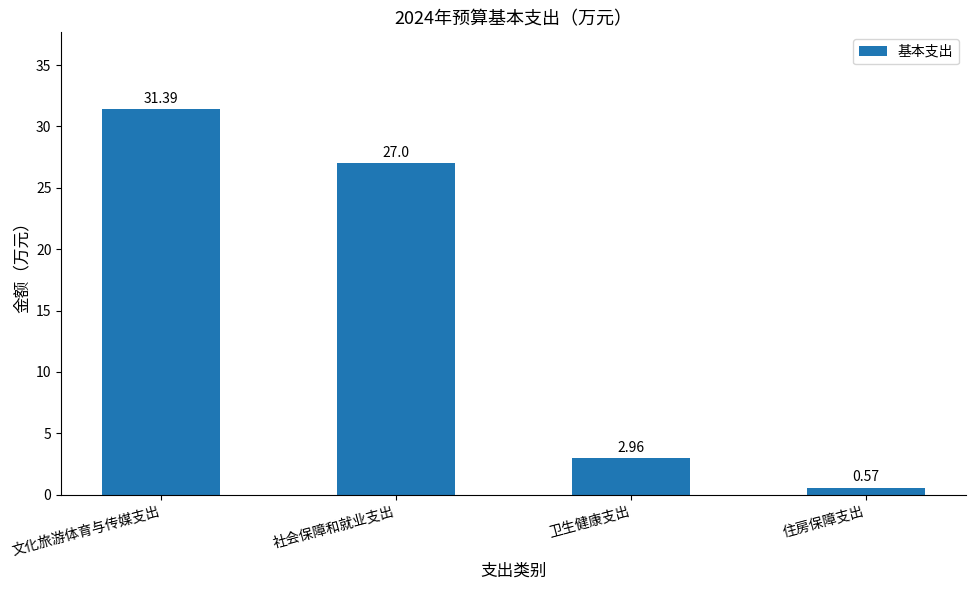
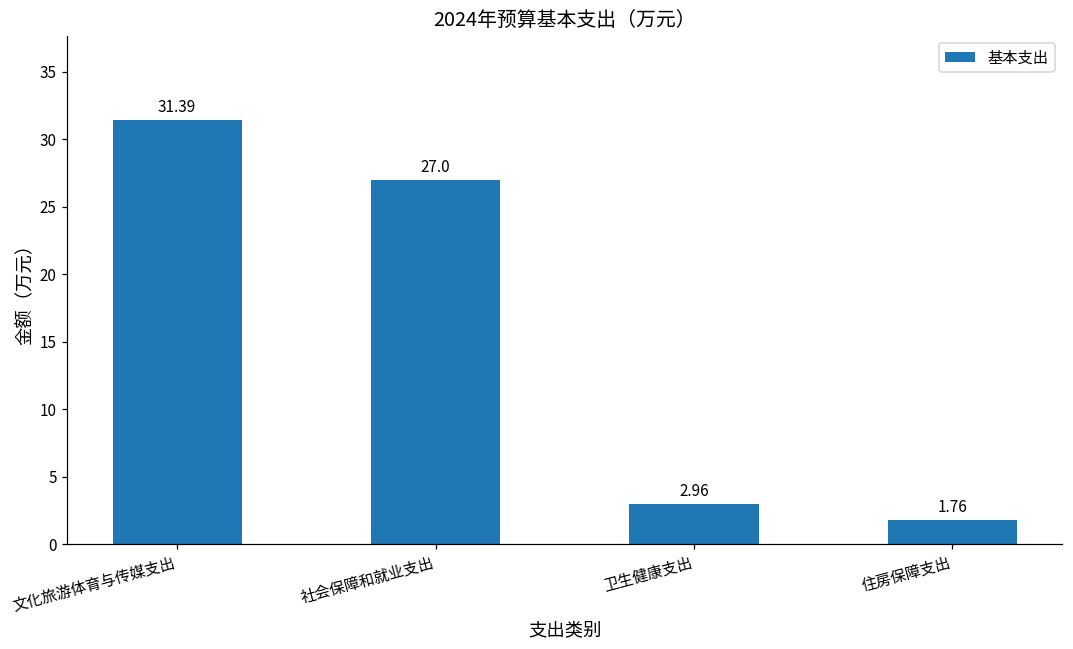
住房保障支出: 0.57 -> 1.76
